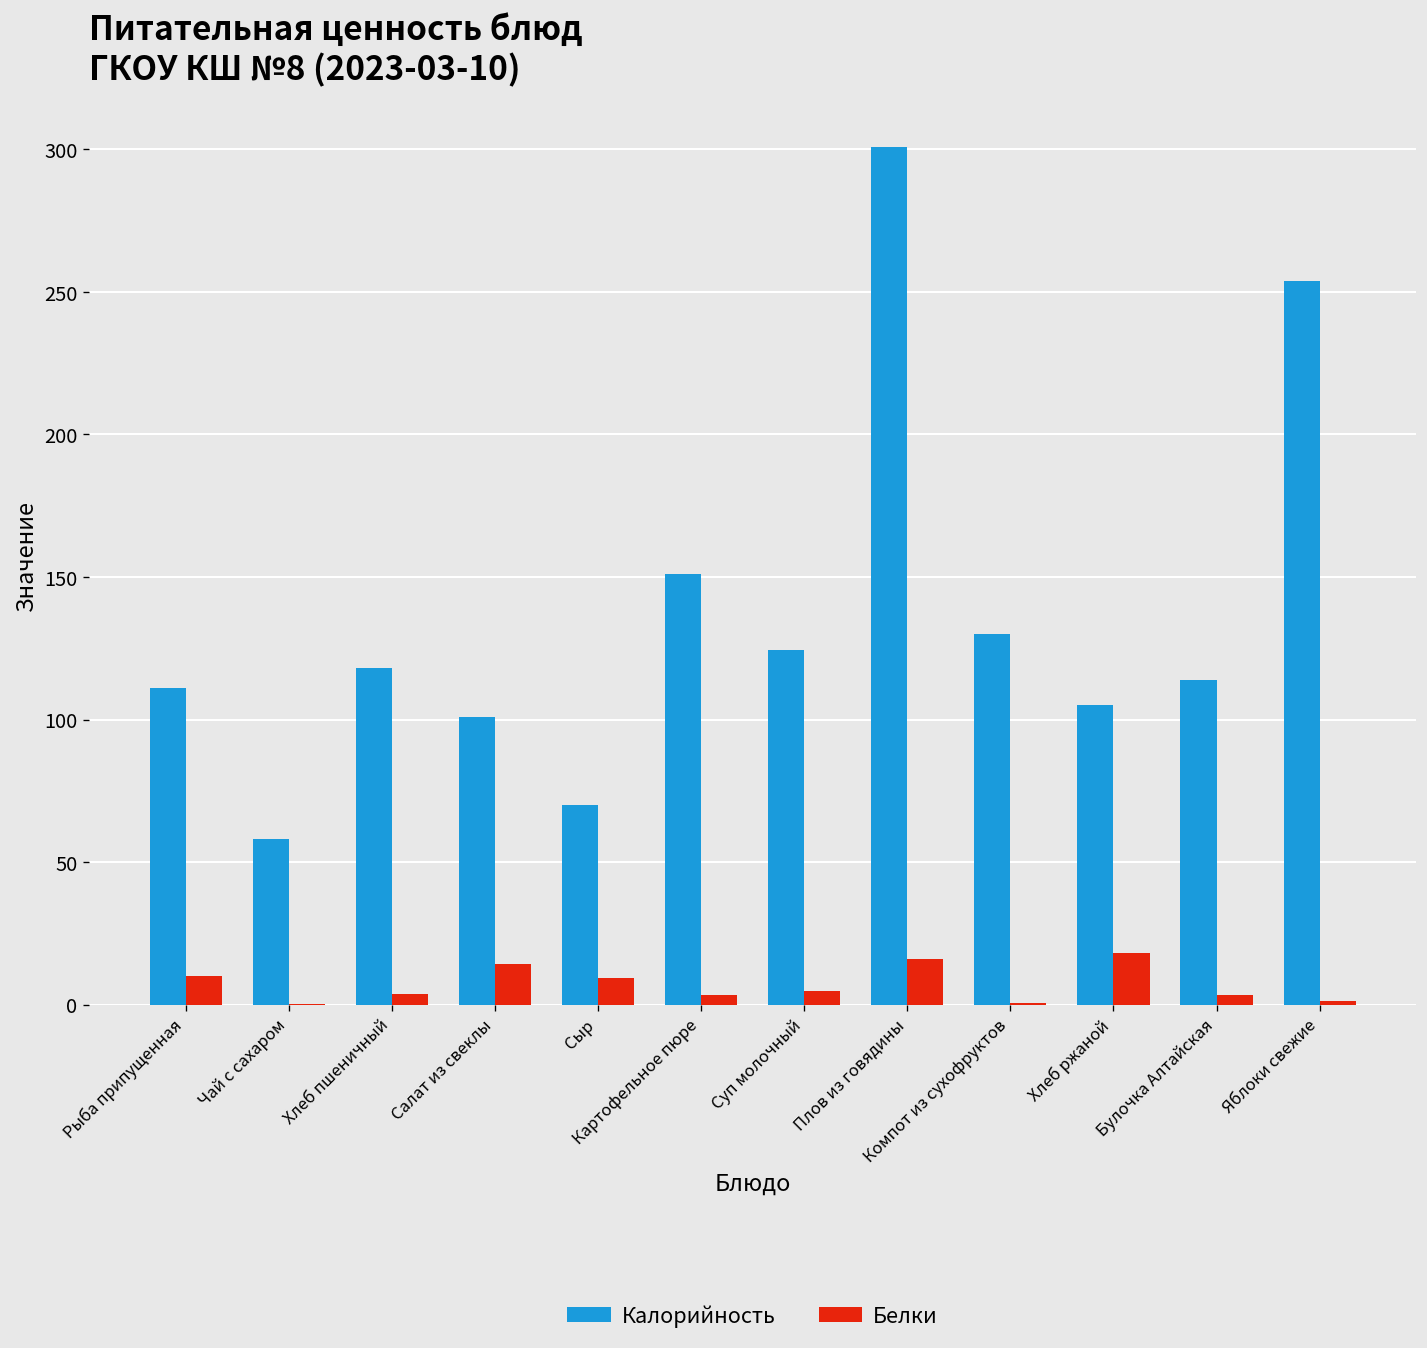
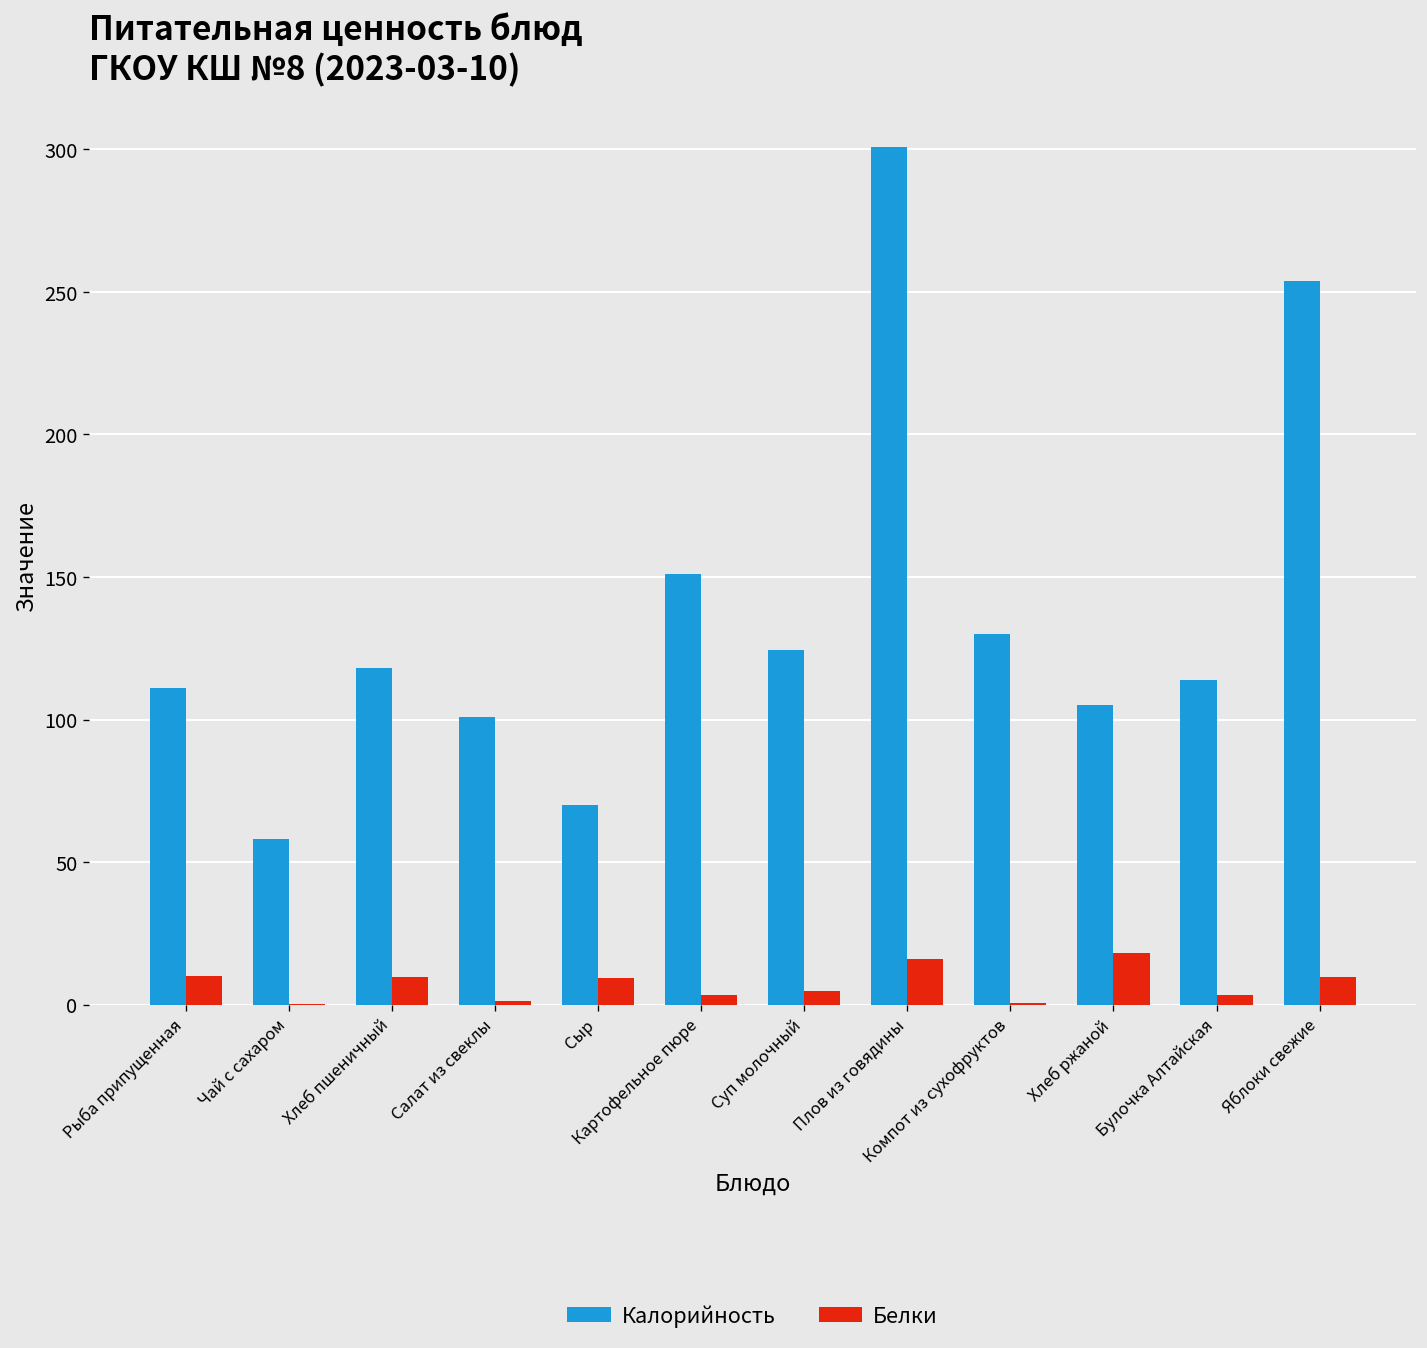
Белки, Хлеб пшеничный: 4 -> 10
Белки, Салат из свеклы: 14 -> 1
Белки, Яблоки свежие: 1 -> 10
